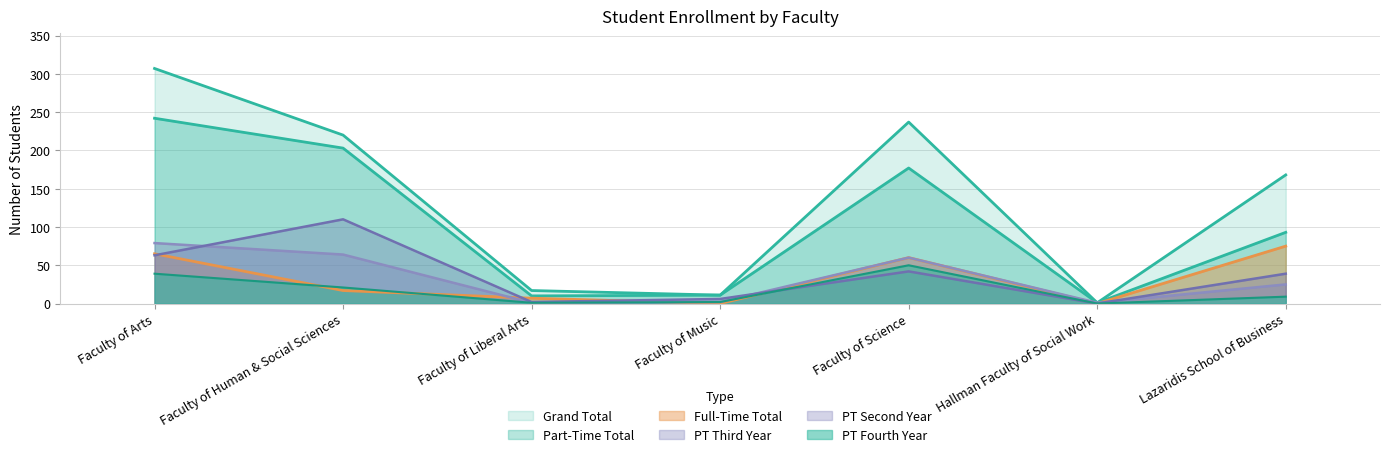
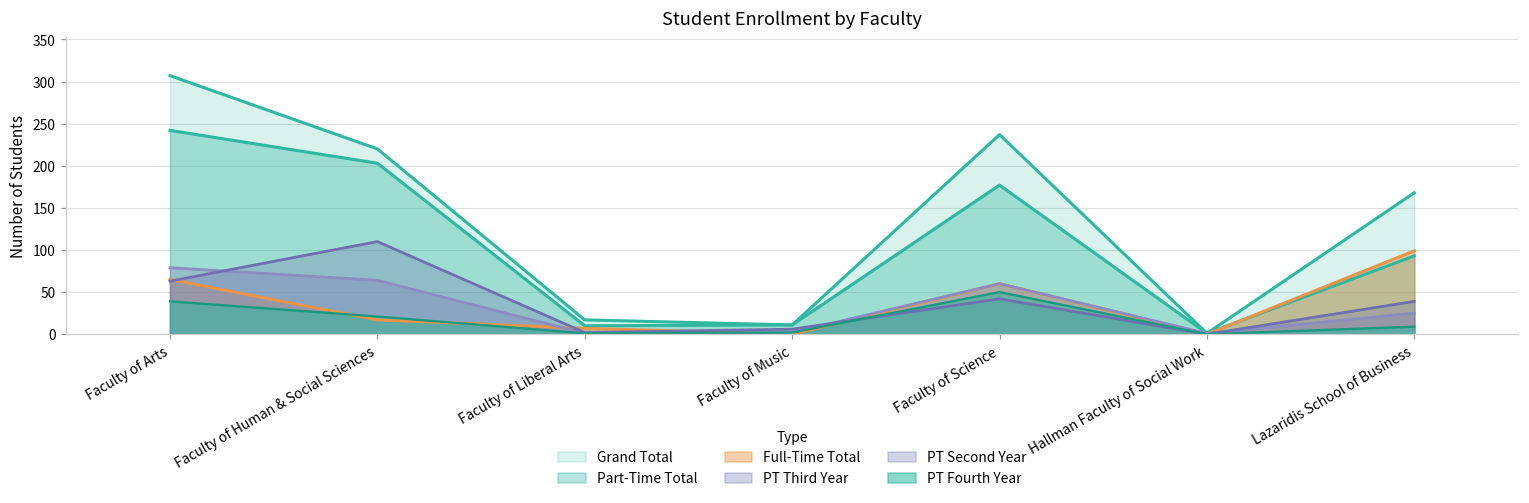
Full-Time Total, Lazaridis School of Business: 80 -> 100
